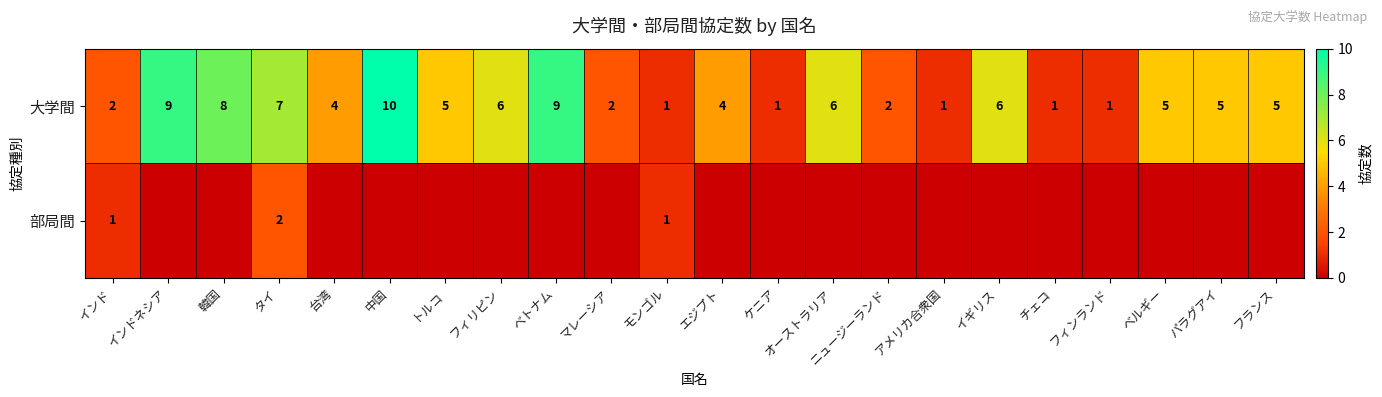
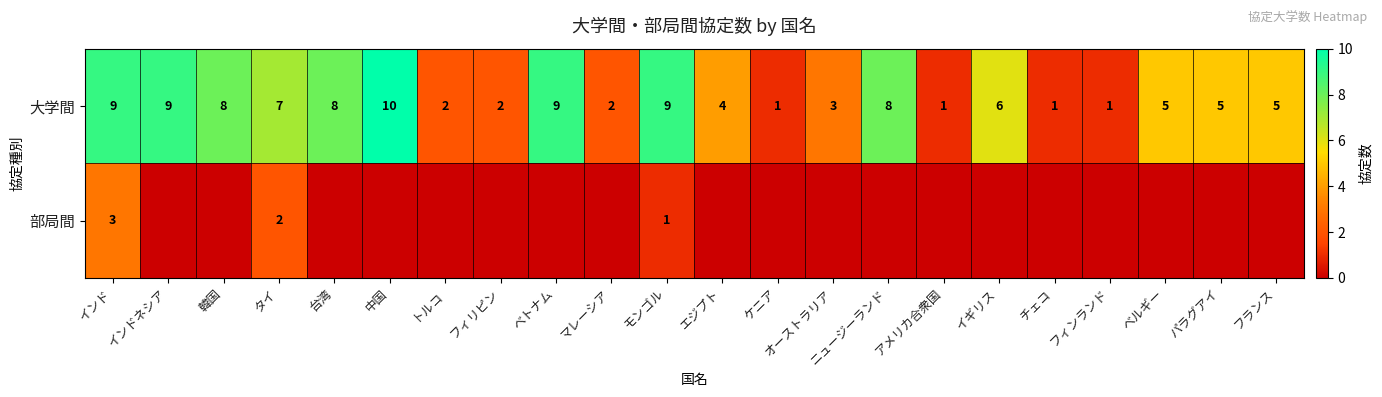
大学間, インド: 2 -> 9
大学間, 台湾: 4 -> 8
大学間, トルコ: 5 -> 2
大学間, フィリピン: 6 -> 2
大学間, モンゴル: 1 -> 9
大学間, オーストラリア: 6 -> 3
大学間, ニュージーランド: 2 -> 8
部局間, インド: 1 -> 3
